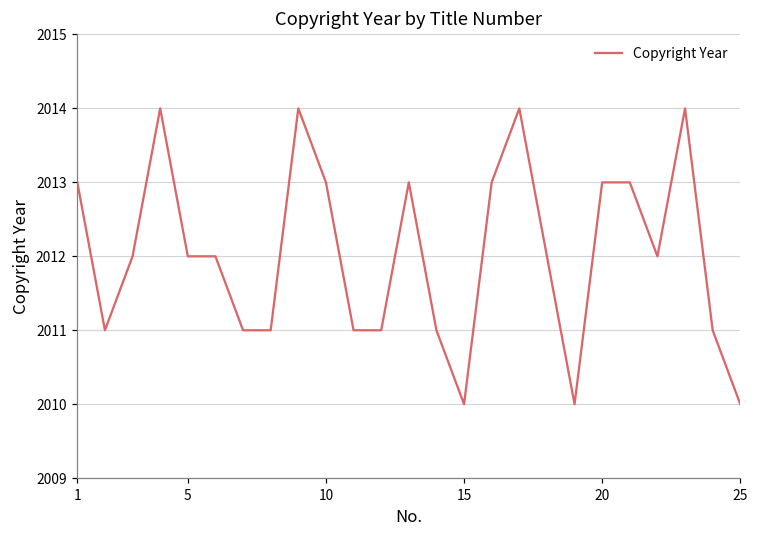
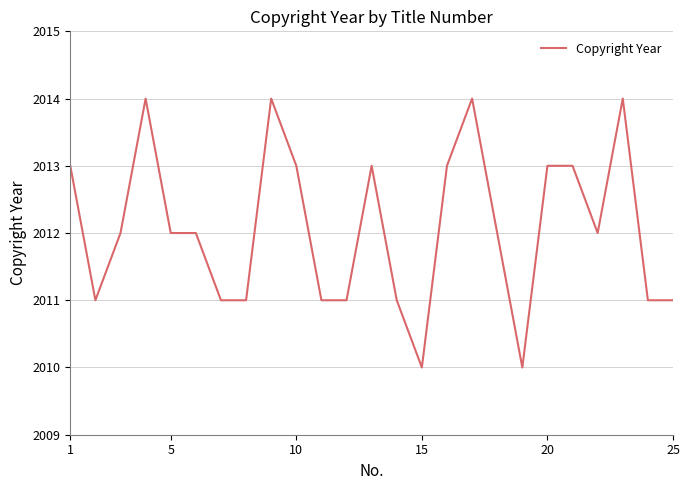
25: 2010 -> 2011
